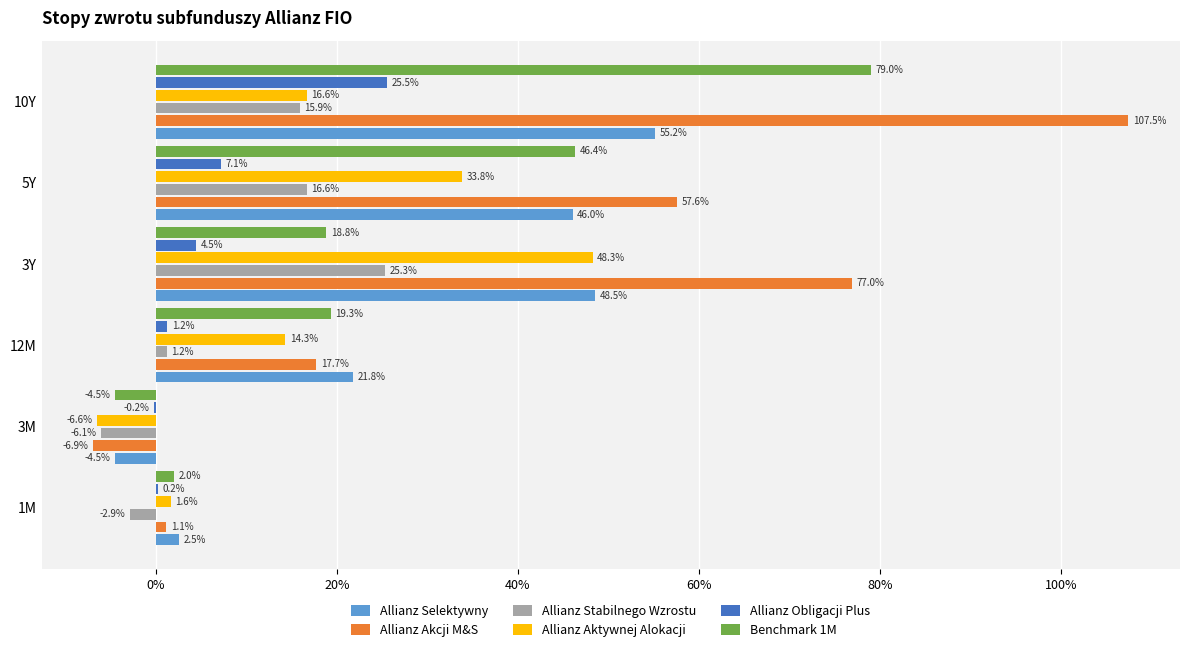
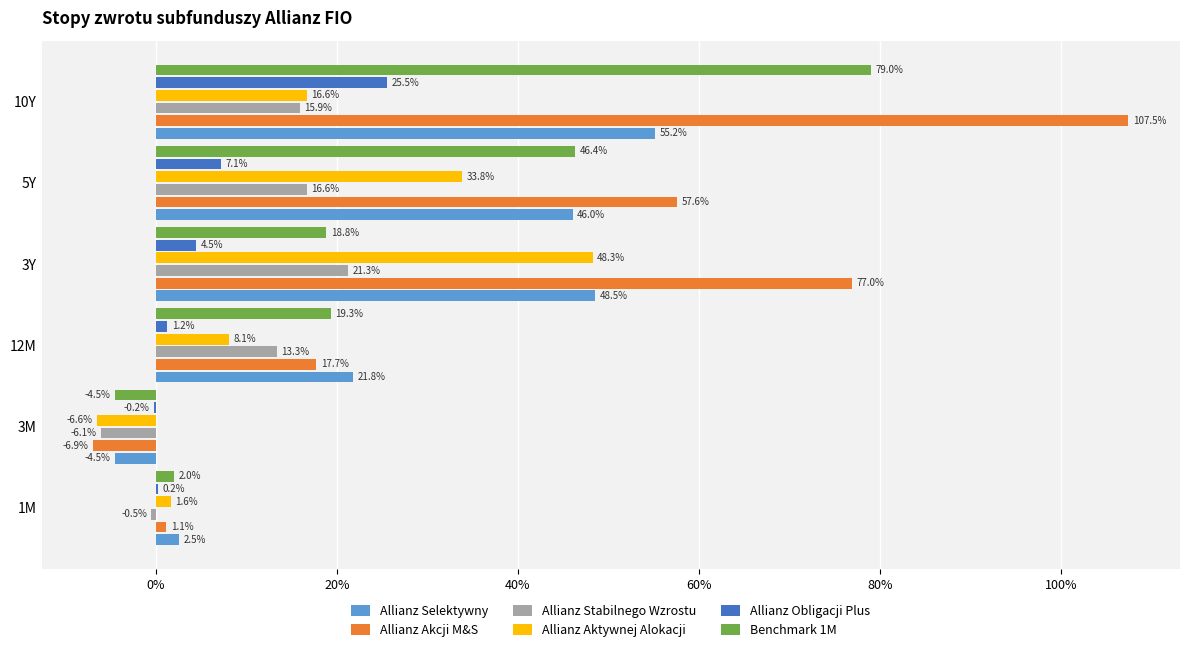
Allianz Stabilnego Wzrostu, 3Y: 25.3% -> 21.3%
Allianz Aktywnej Alokacji, 12M: 14.3% -> 8.1%
Allianz Stabilnego Wzrostu, 12M: 1.2% -> 13.3%
Allianz Stabilnego Wzrostu, 1M: -2.9% -> -0.5%
